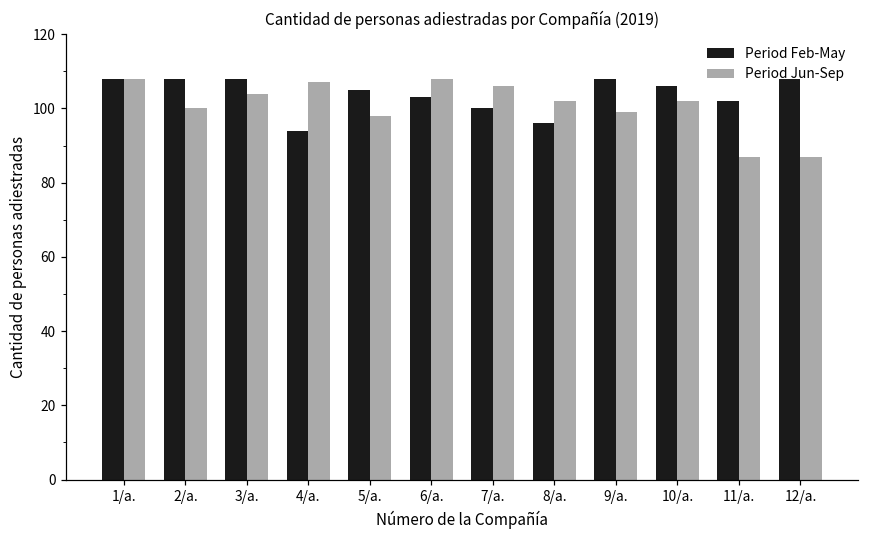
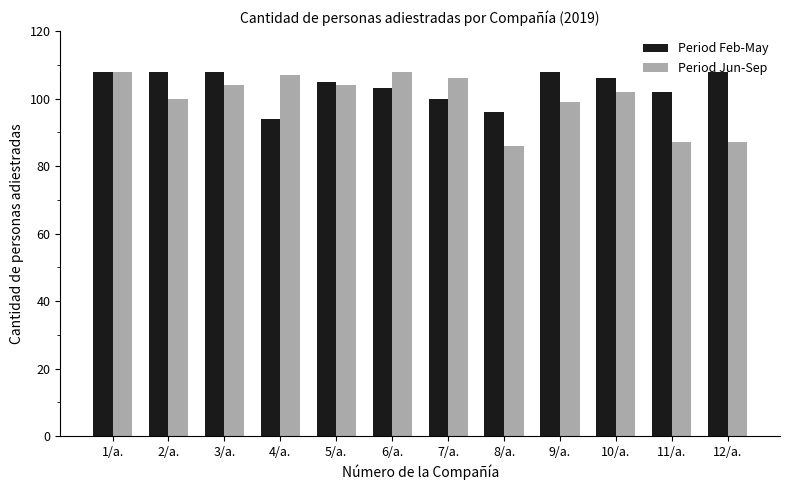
Period Jun-Sep, 5/a.: 98 -> 104
Period Jun-Sep, 8/a.: 102 -> 86
